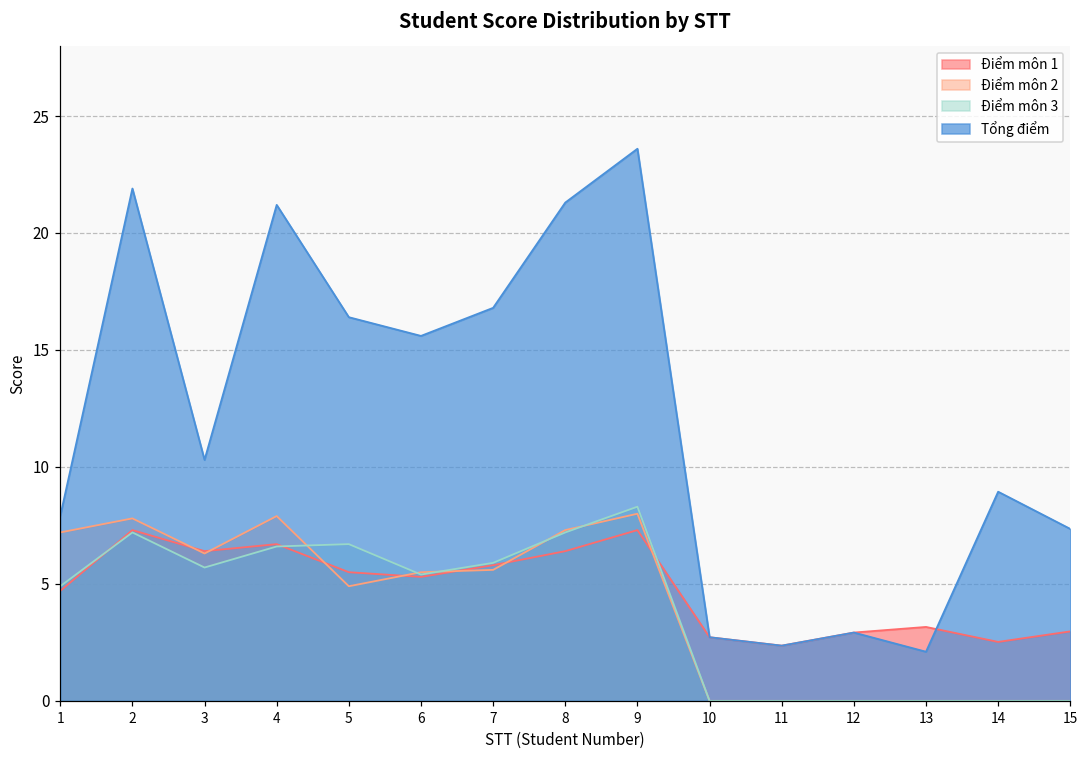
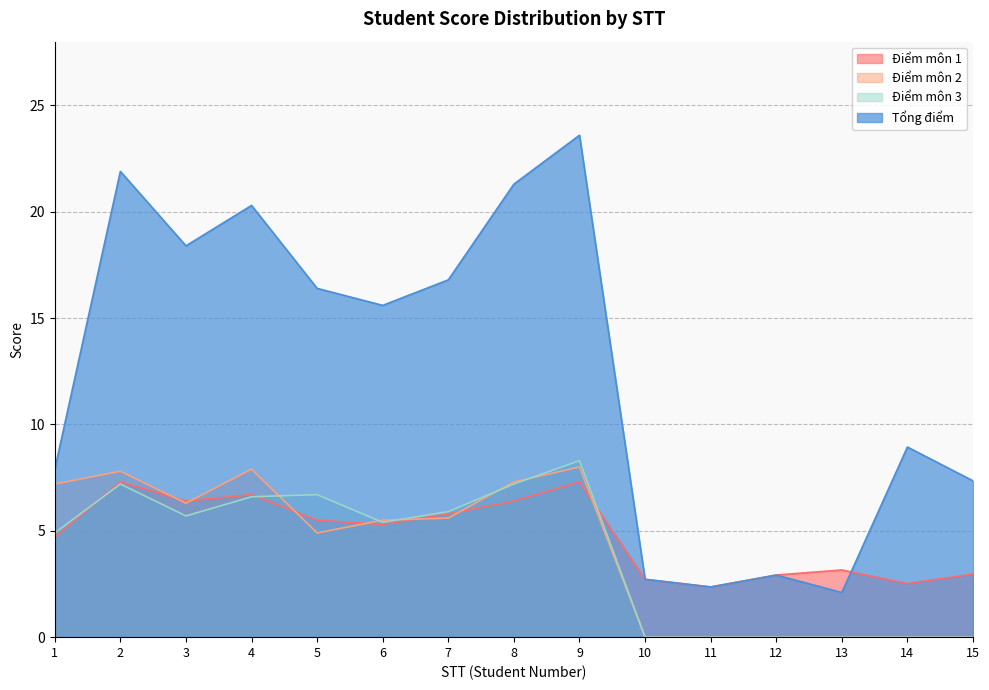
Tổng điểm, 3: 10.3 -> 18.4
Tổng điểm, 4: 21.2 -> 20.3
